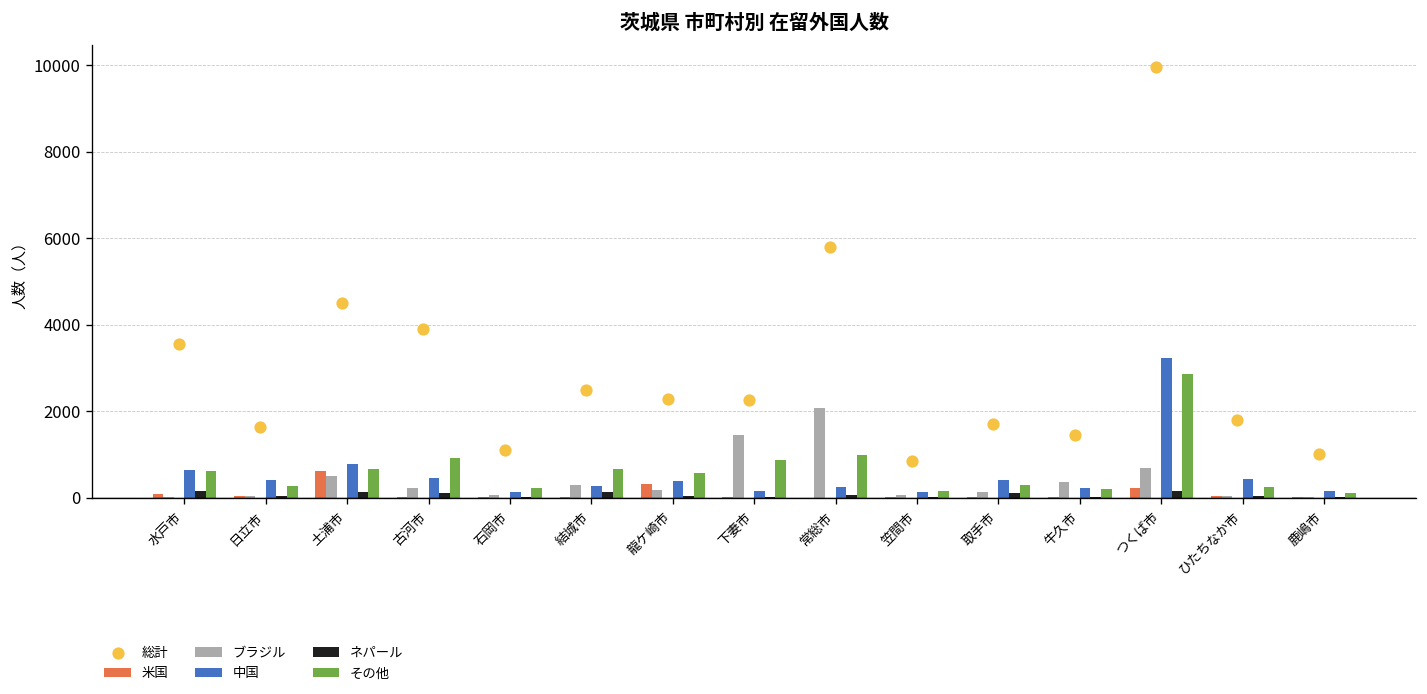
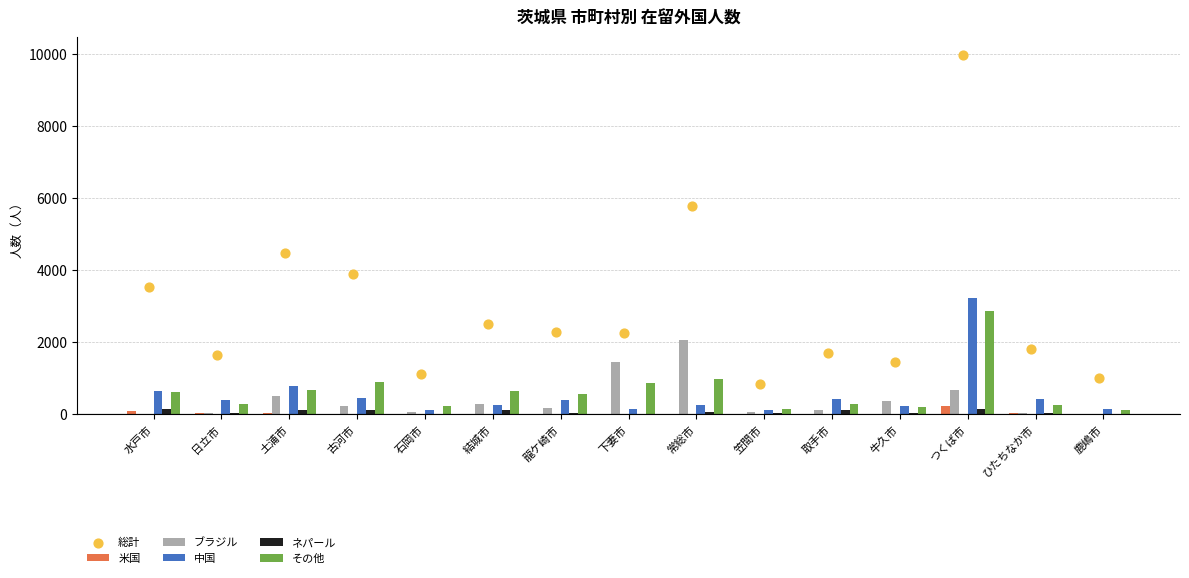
米国, 土浦市: 600 -> 0
米国, 龍ケ崎市: 300 -> 0
